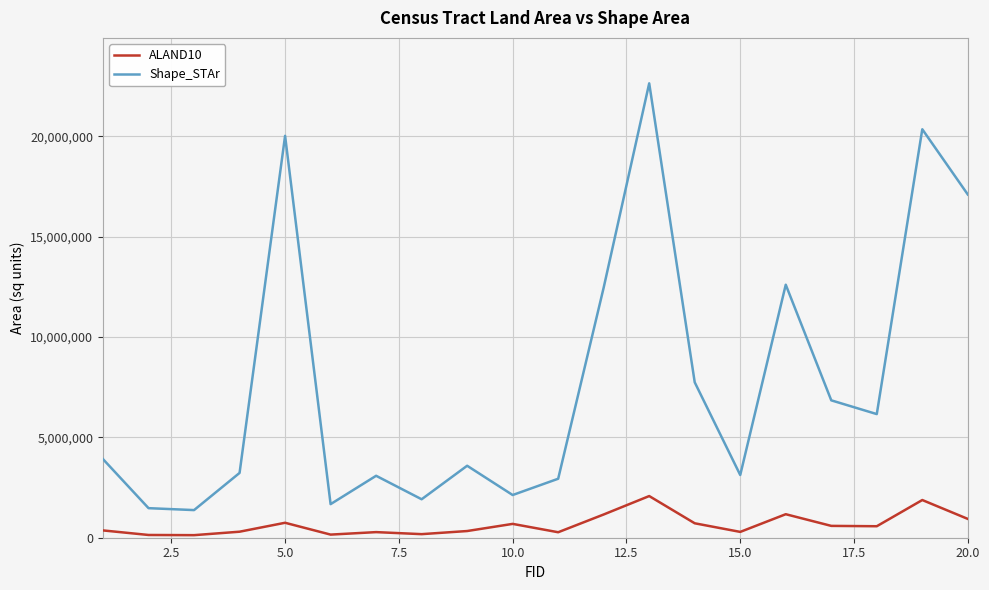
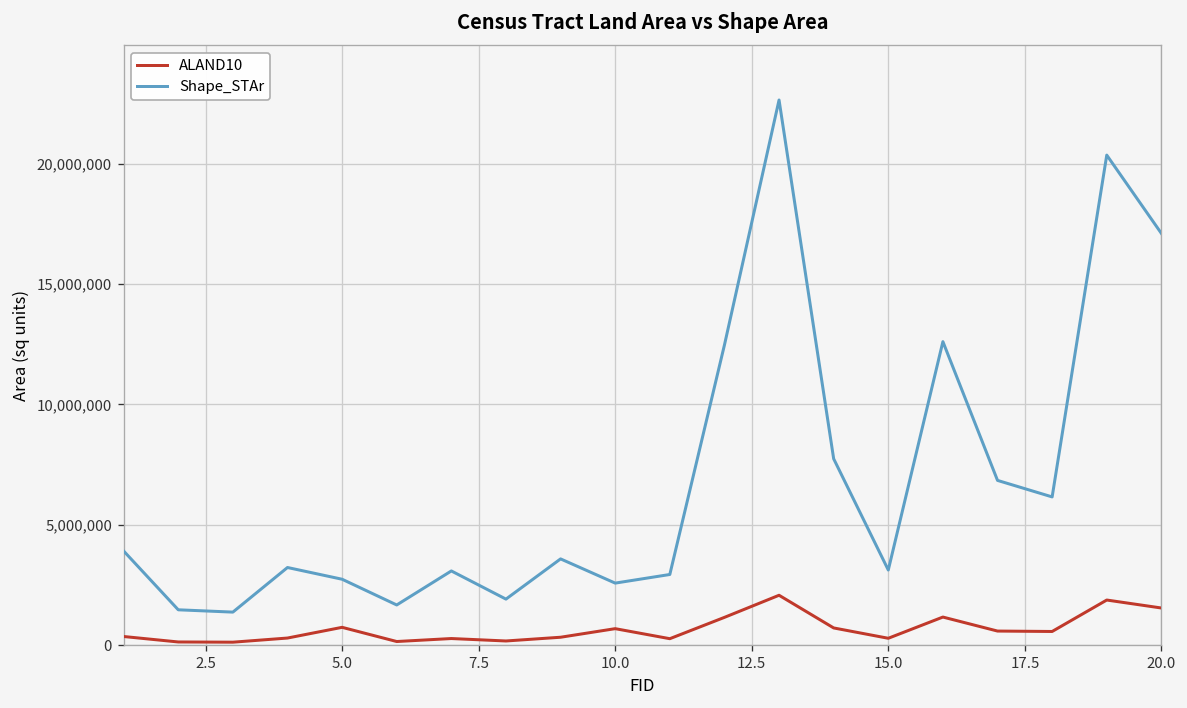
Shape_STAr, 5.0: 20,000,000 -> 2,700,000
Shape_STAr, 10.0: 2,100,000 -> 2,600,000
ALAND10, 20.0: 900,000 -> 1,500,000
